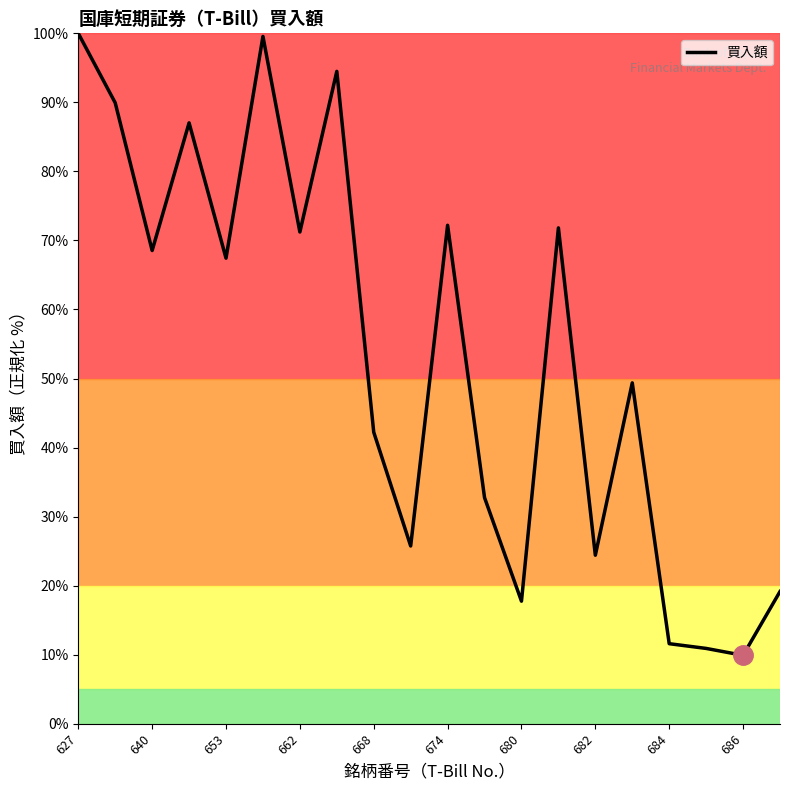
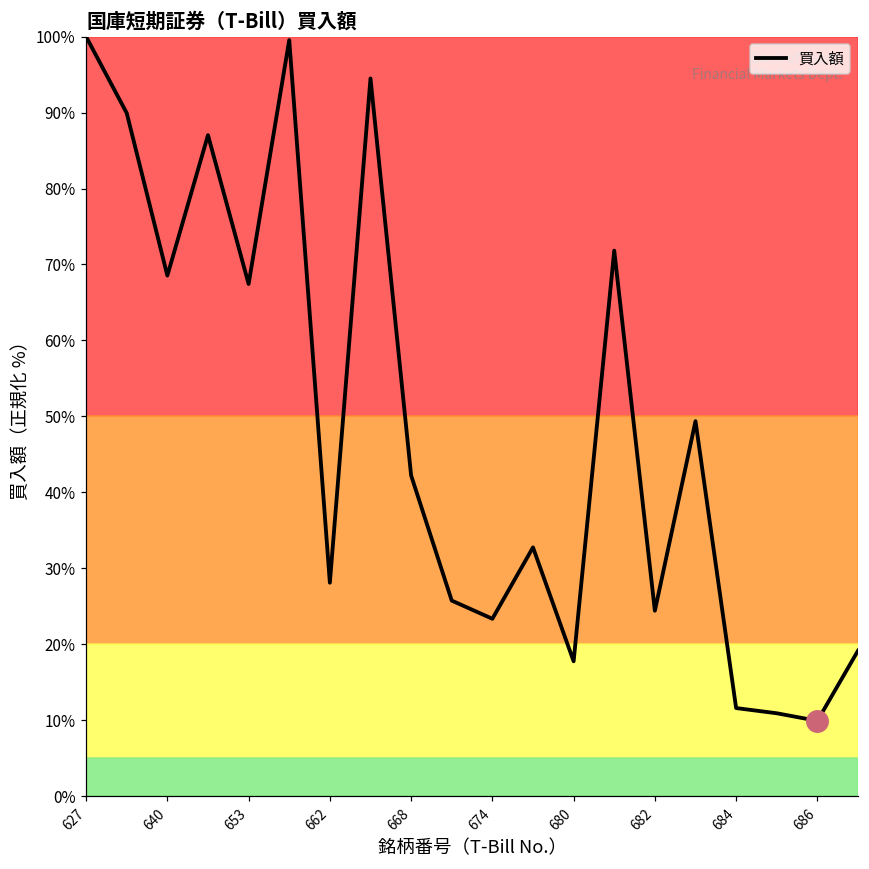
買入額, 662: 71% -> 28%
買入額, 674: 72% -> 23%
